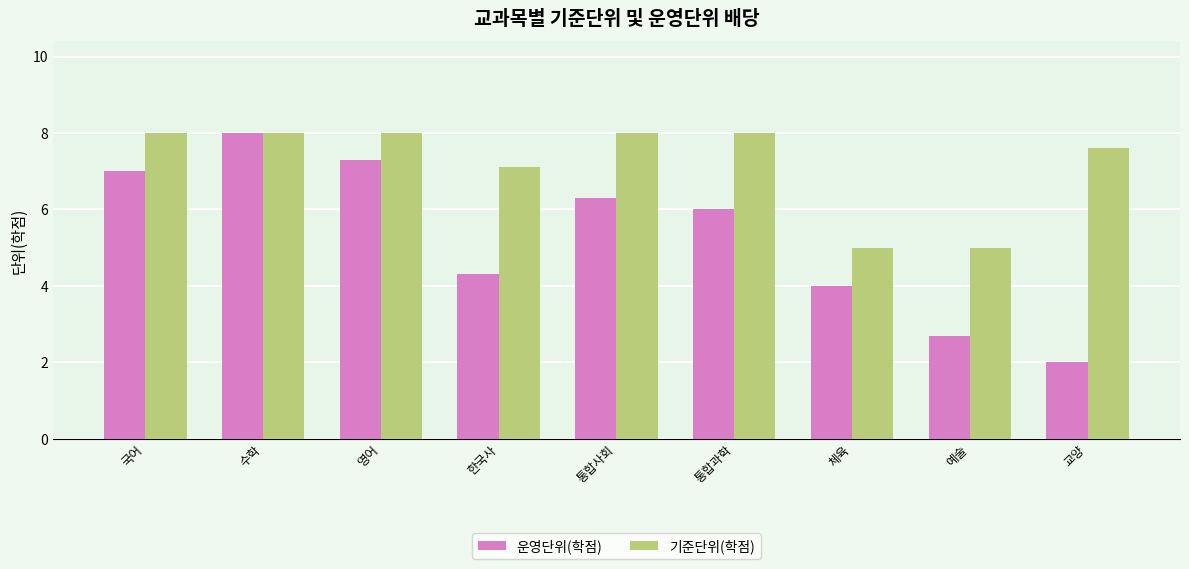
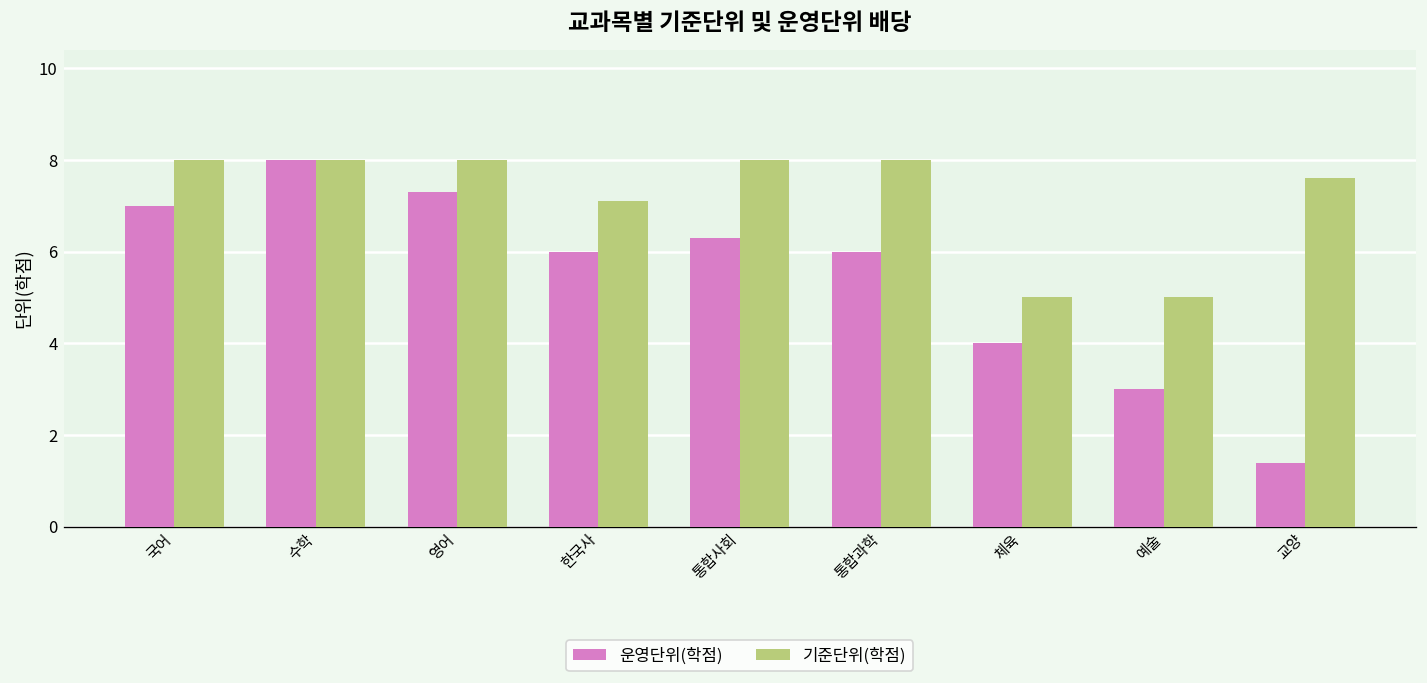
운영단위(학점), 한국사: 4.3 -> 6.0
운영단위(학점), 예술: 2.7 -> 3.0
운영단위(학점), 교양: 2.0 -> 1.4
